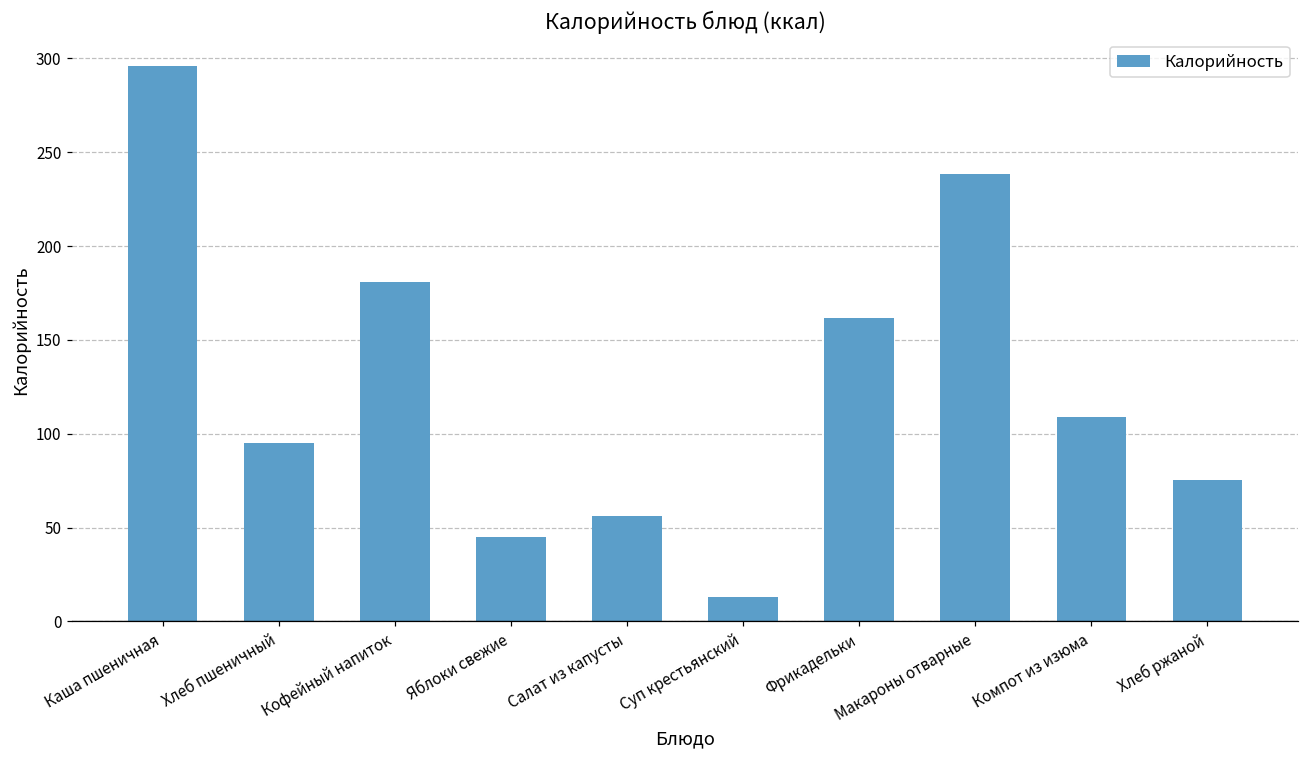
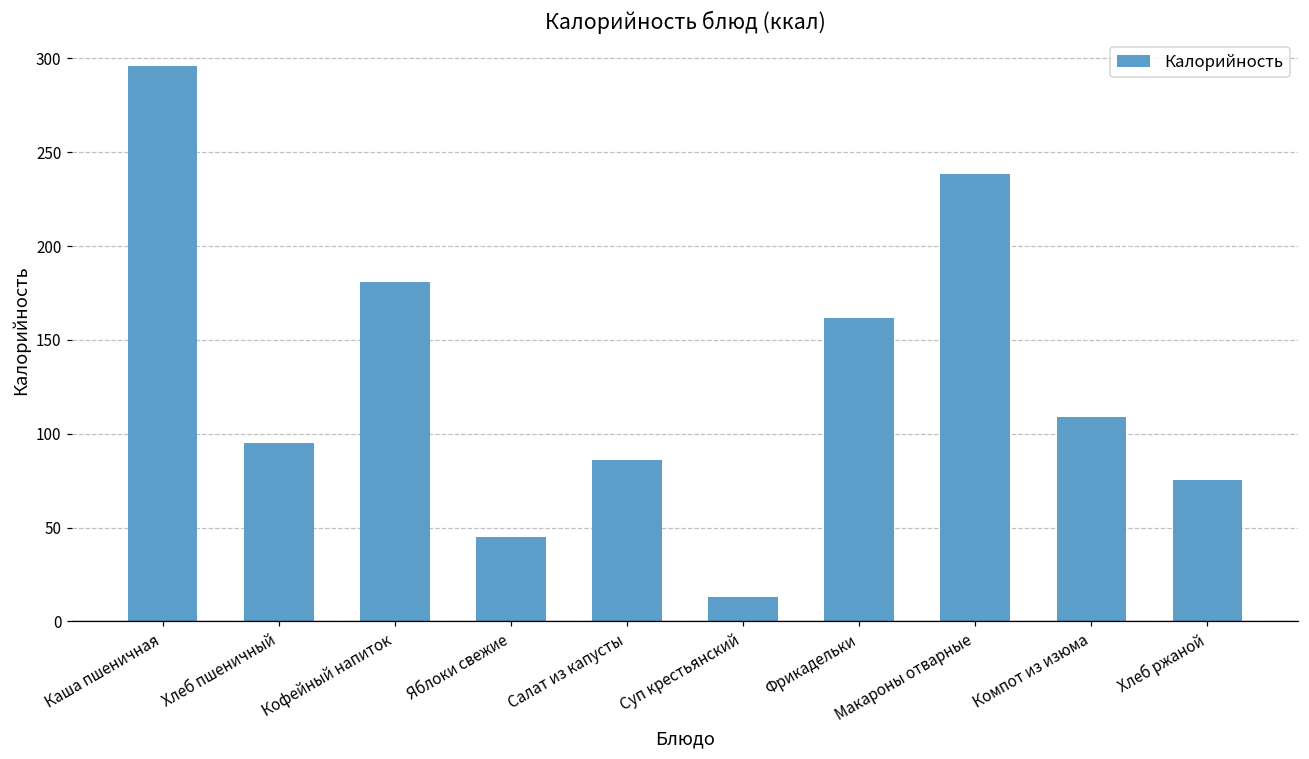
Салат из капусты: 56 -> 86
